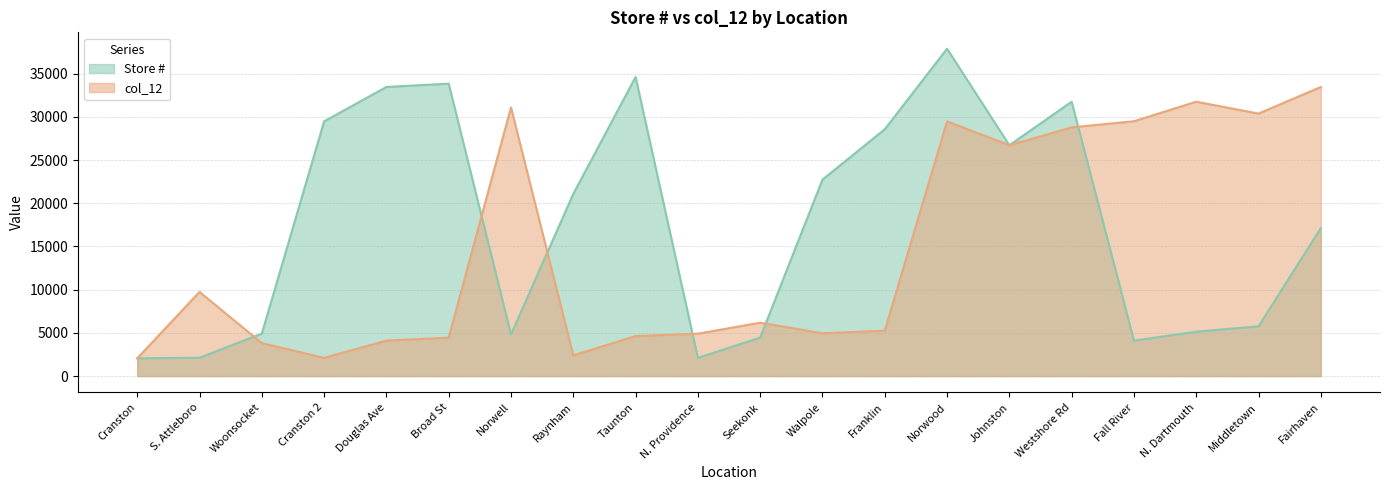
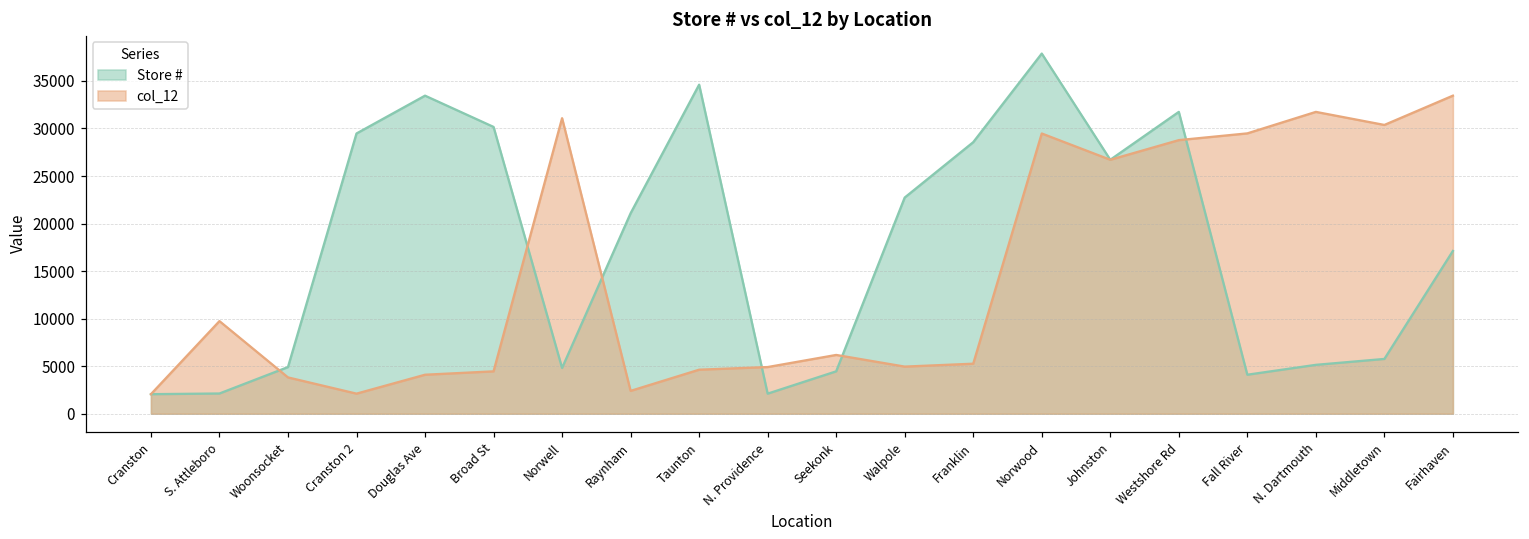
Store #, Broad St: 34000 -> 30000
